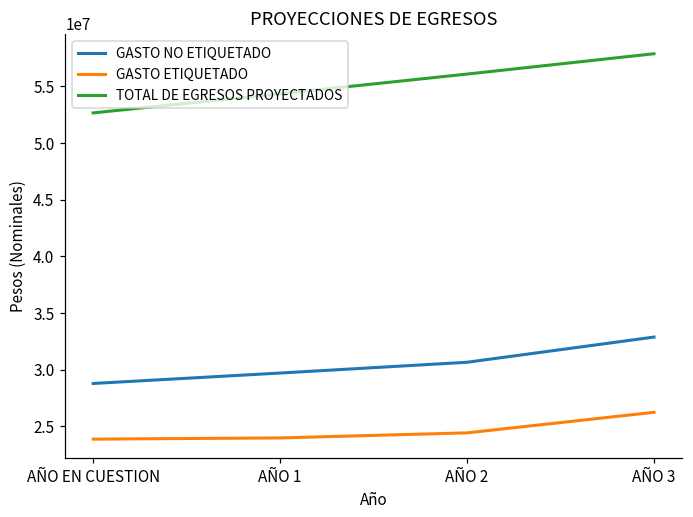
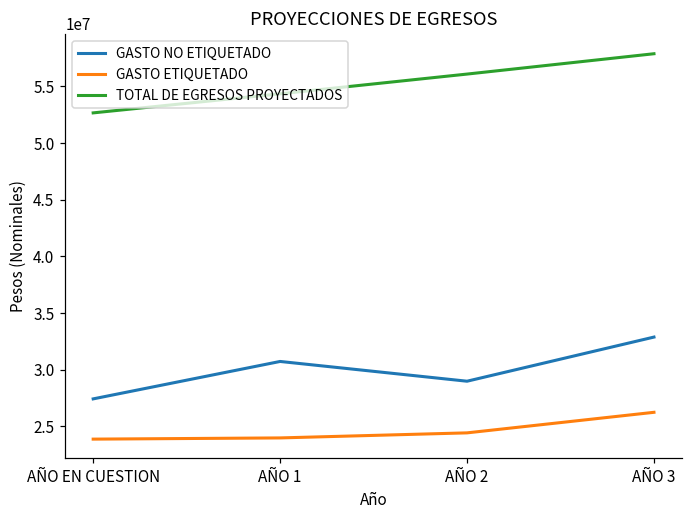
GASTO NO ETIQUETADO, AÑO EN CUESTION: 28800000 -> 27400000
GASTO NO ETIQUETADO, AÑO 1: 29700000 -> 30700000
GASTO NO ETIQUETADO, AÑO 2: 30700000 -> 29000000
